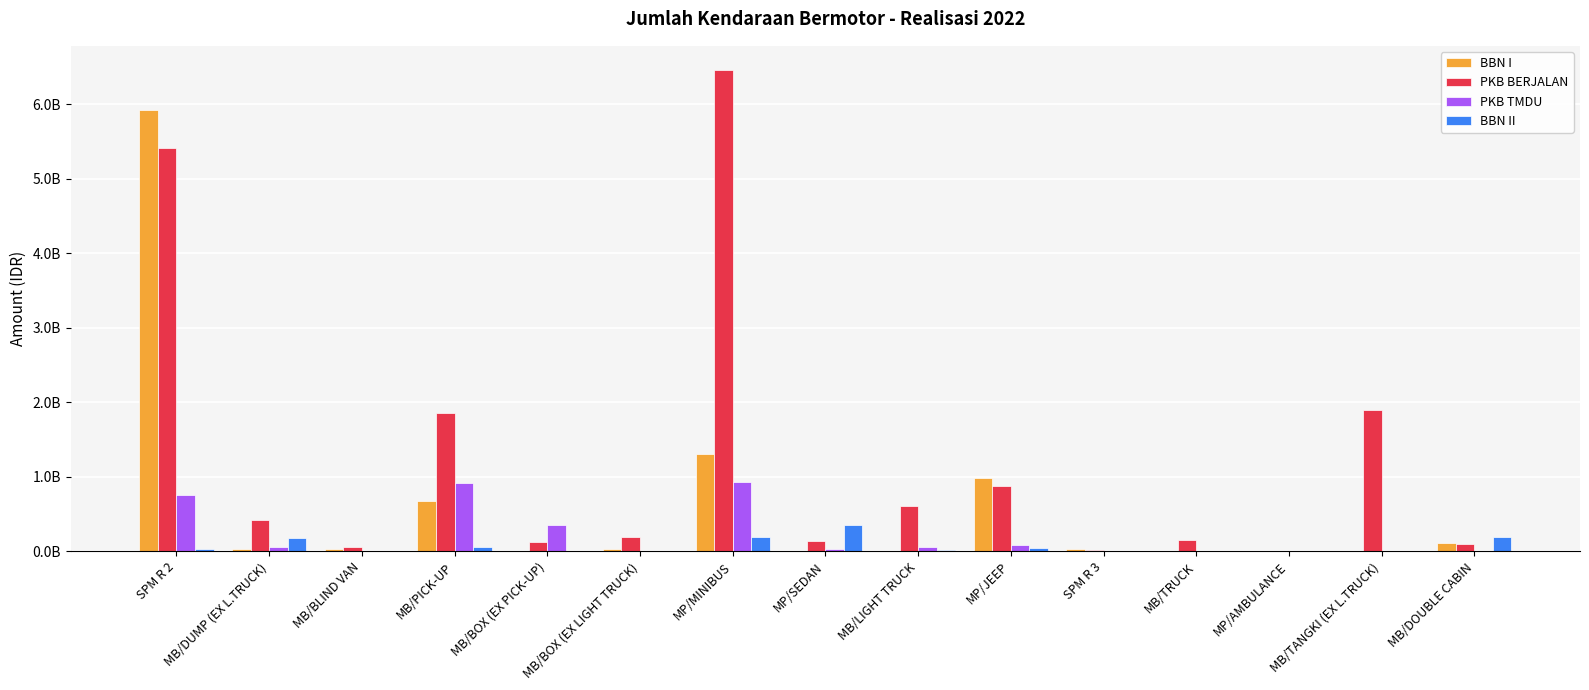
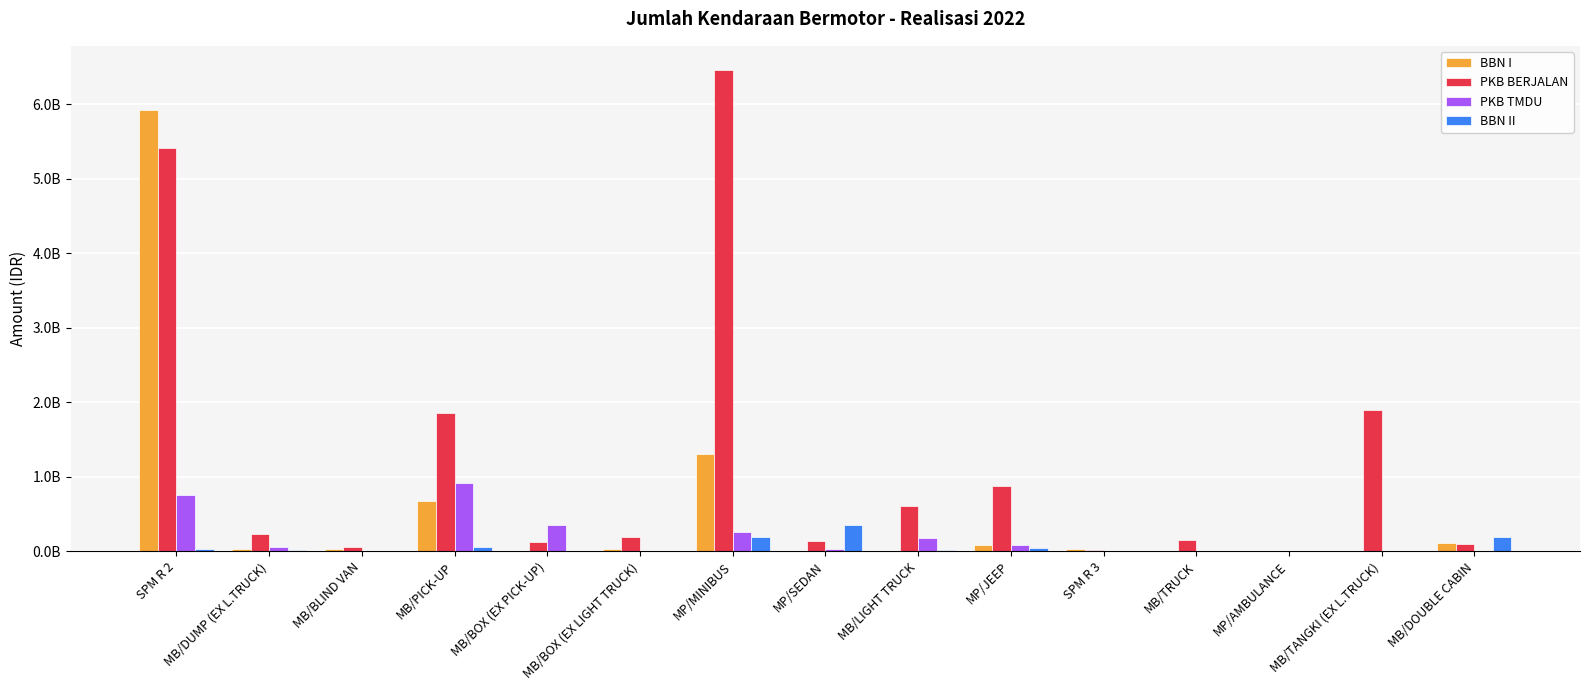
PKB BERJALAN, MB/DUMP (EX L.TRUCK): 400000000 -> 200000000
BBN II, MB/DUMP (EX L.TRUCK): 200000000 -> 0
PKB TMDU, MP/MINIBUS: 900000000 -> 300000000
PKB TMDU, MB/LIGHT TRUCK: 100000000 -> 200000000
BBN I, MP/JEEP: 1000000000 -> 100000000
